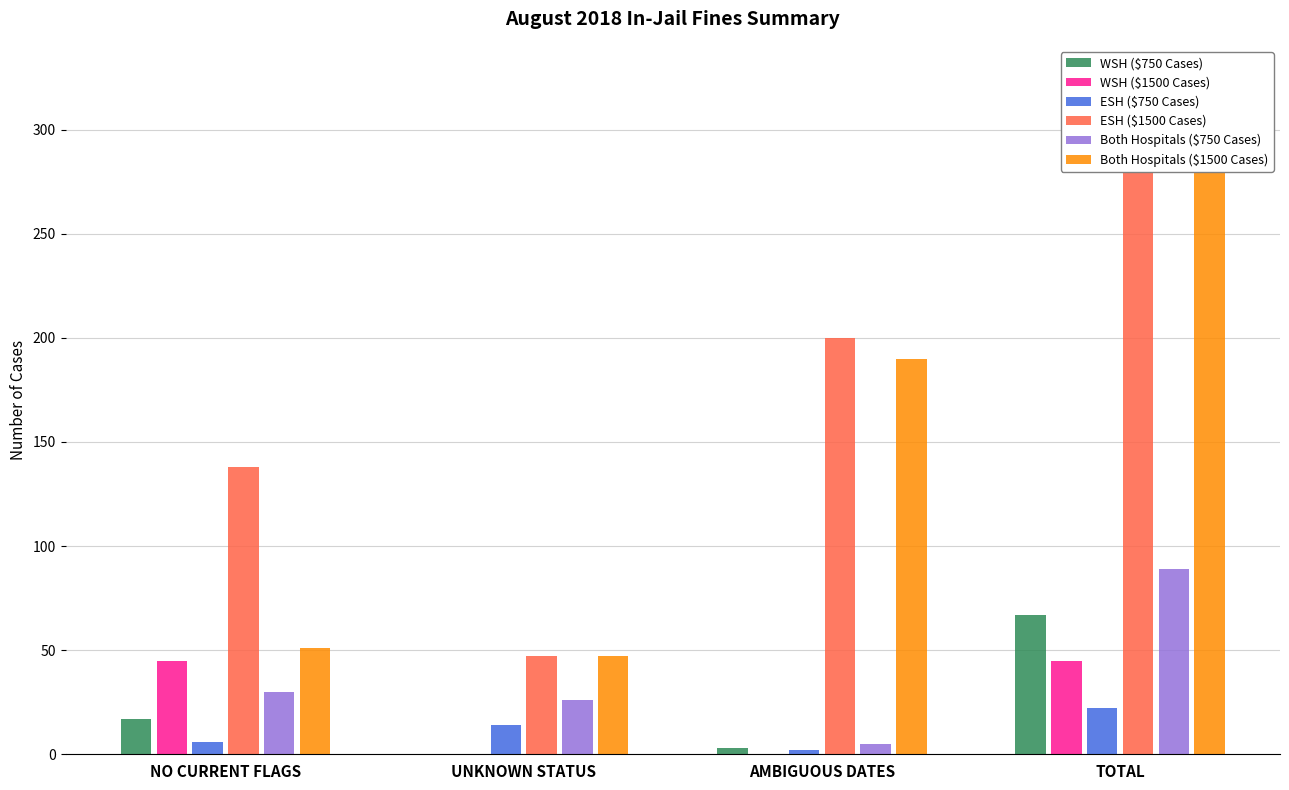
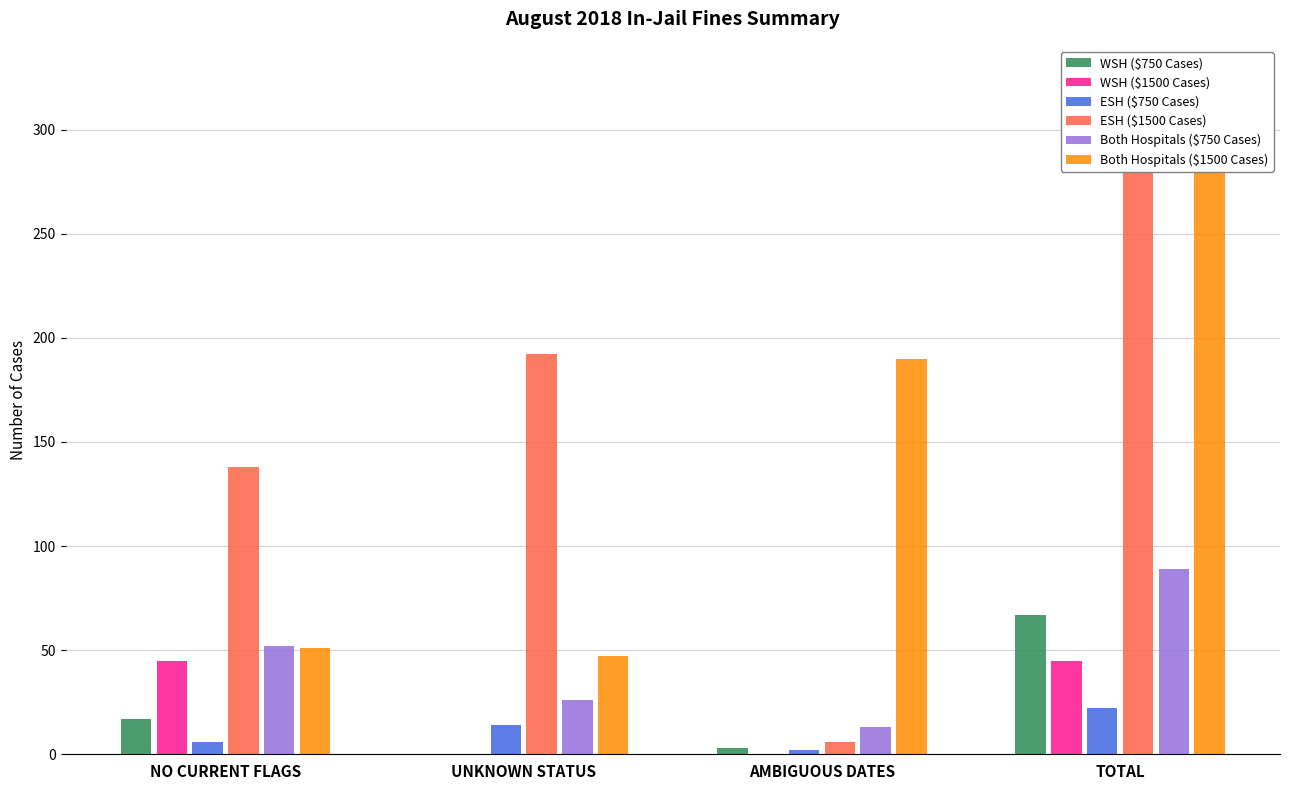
Both Hospitals ($750 Cases), NO CURRENT FLAGS: 30 -> 52
ESH ($1500 Cases), UNKNOWN STATUS: 47 -> 192
ESH ($1500 Cases), AMBIGUOUS DATES: 200 -> 6
Both Hospitals ($750 Cases), AMBIGUOUS DATES: 5 -> 13
